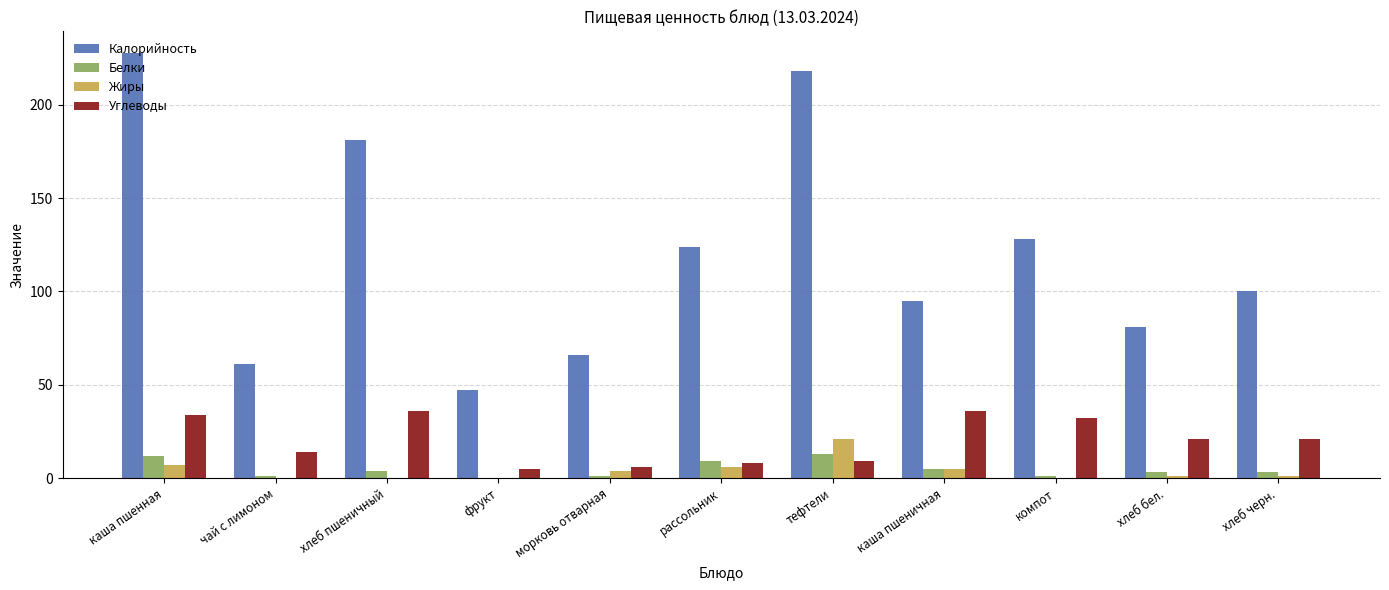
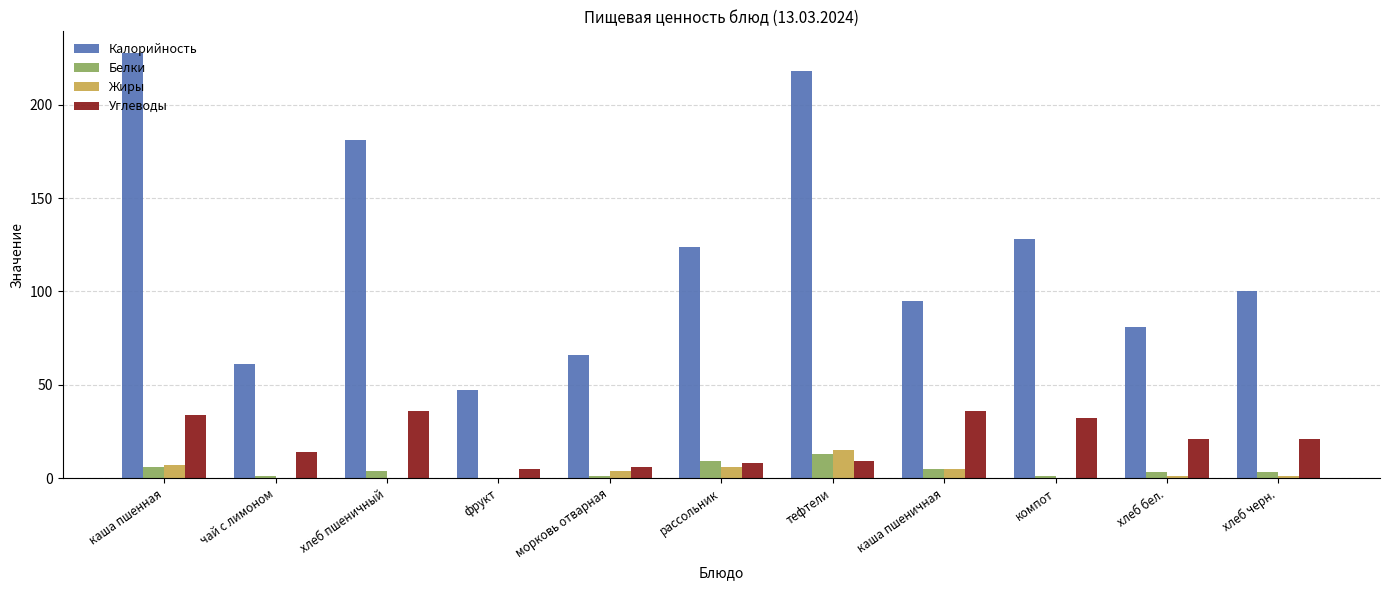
Белки, каша пшенная: 12 -> 6
Жиры, тефтели: 21 -> 15
